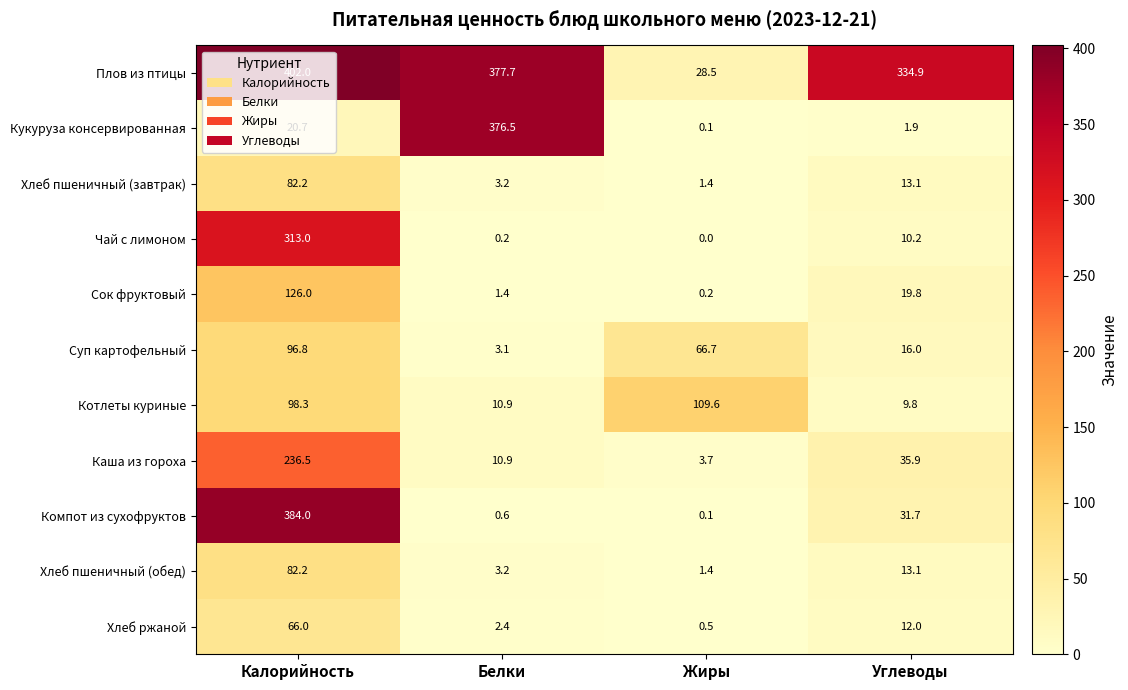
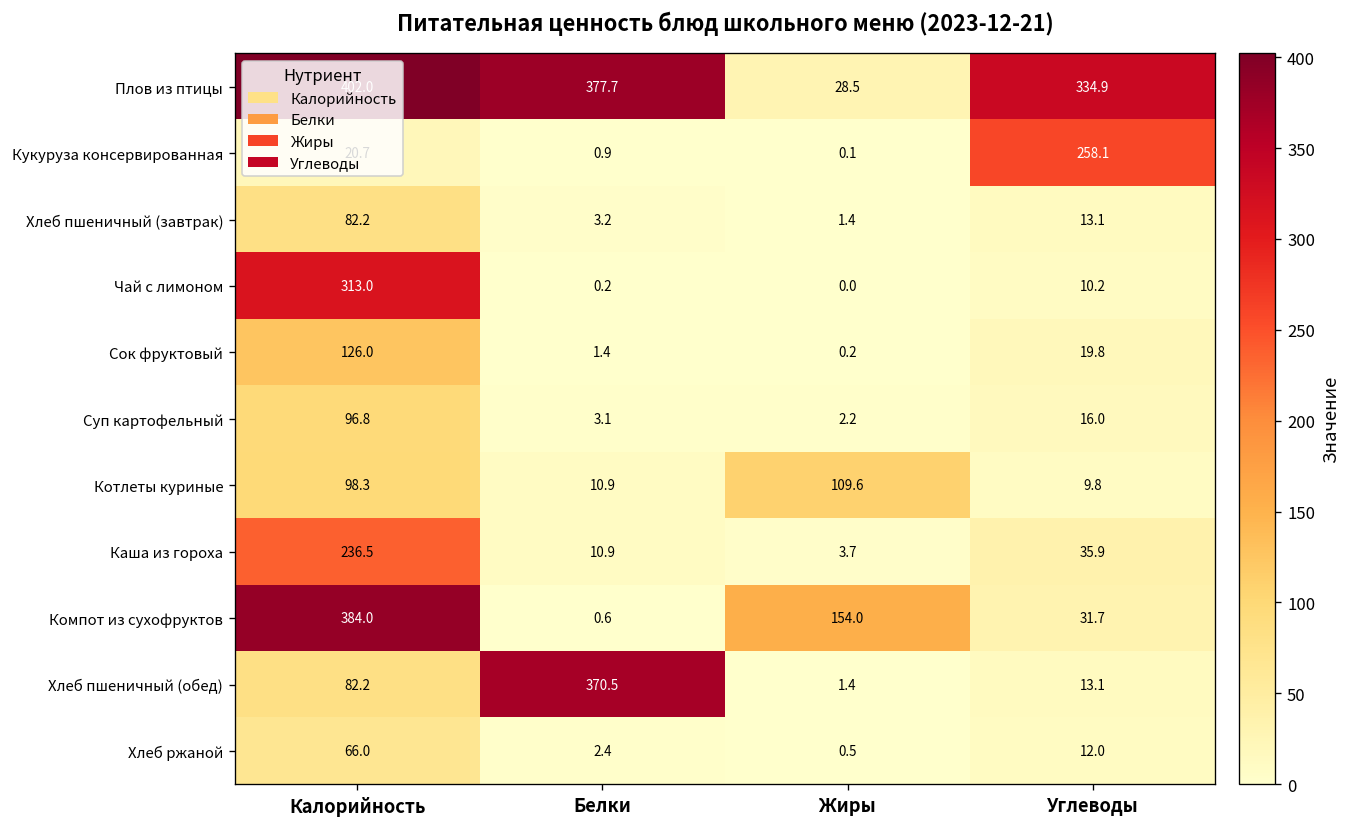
Кукуруза консервированная, Белки: 376.5 -> 0.9
Кукуруза консервированная, Углеводы: 1.9 -> 258.1
Суп картофельный, Жиры: 66.7 -> 2.2
Компот из сухофруктов, Жиры: 0.1 -> 154.0
Хлеб пшеничный (обед), Белки: 3.2 -> 370.5
